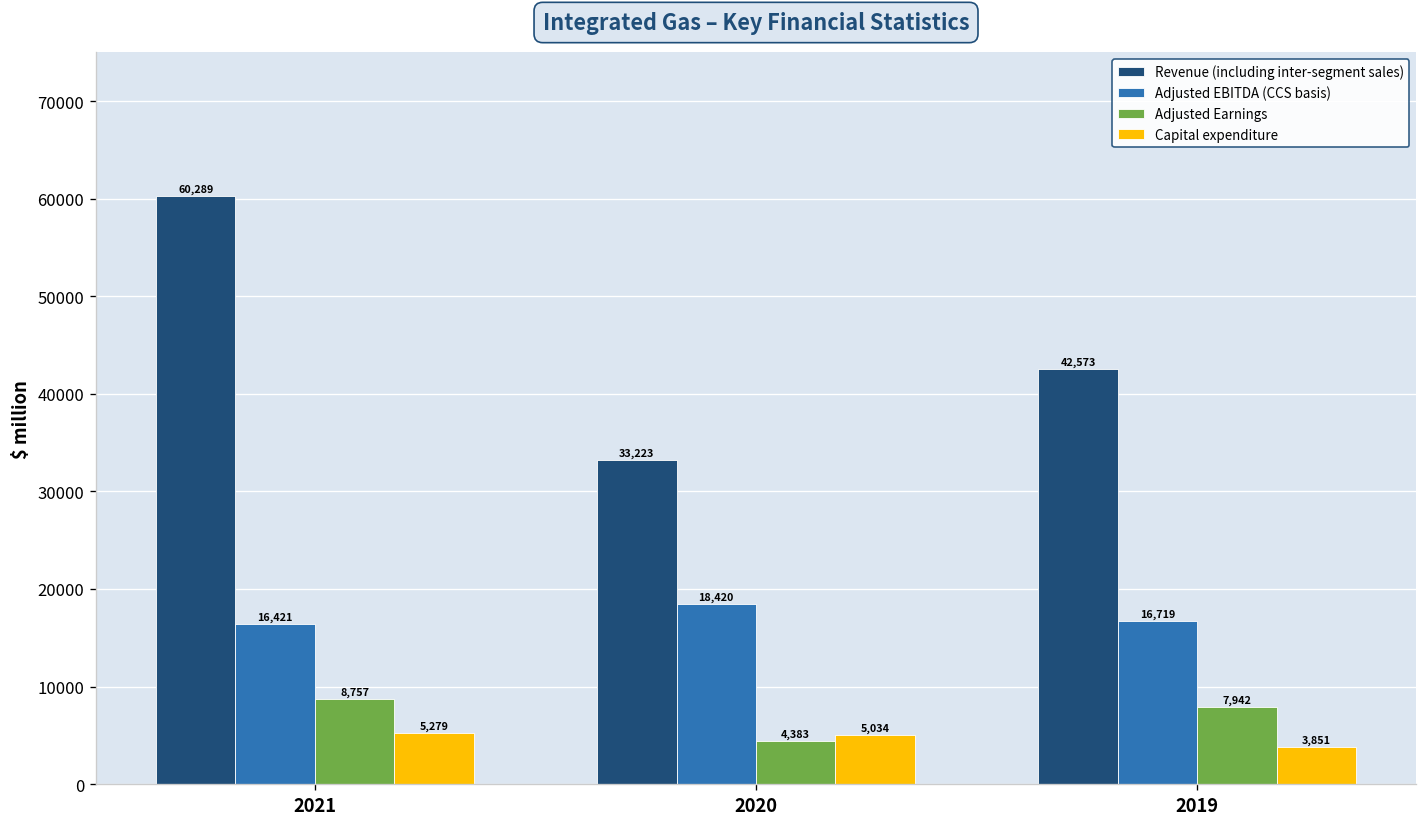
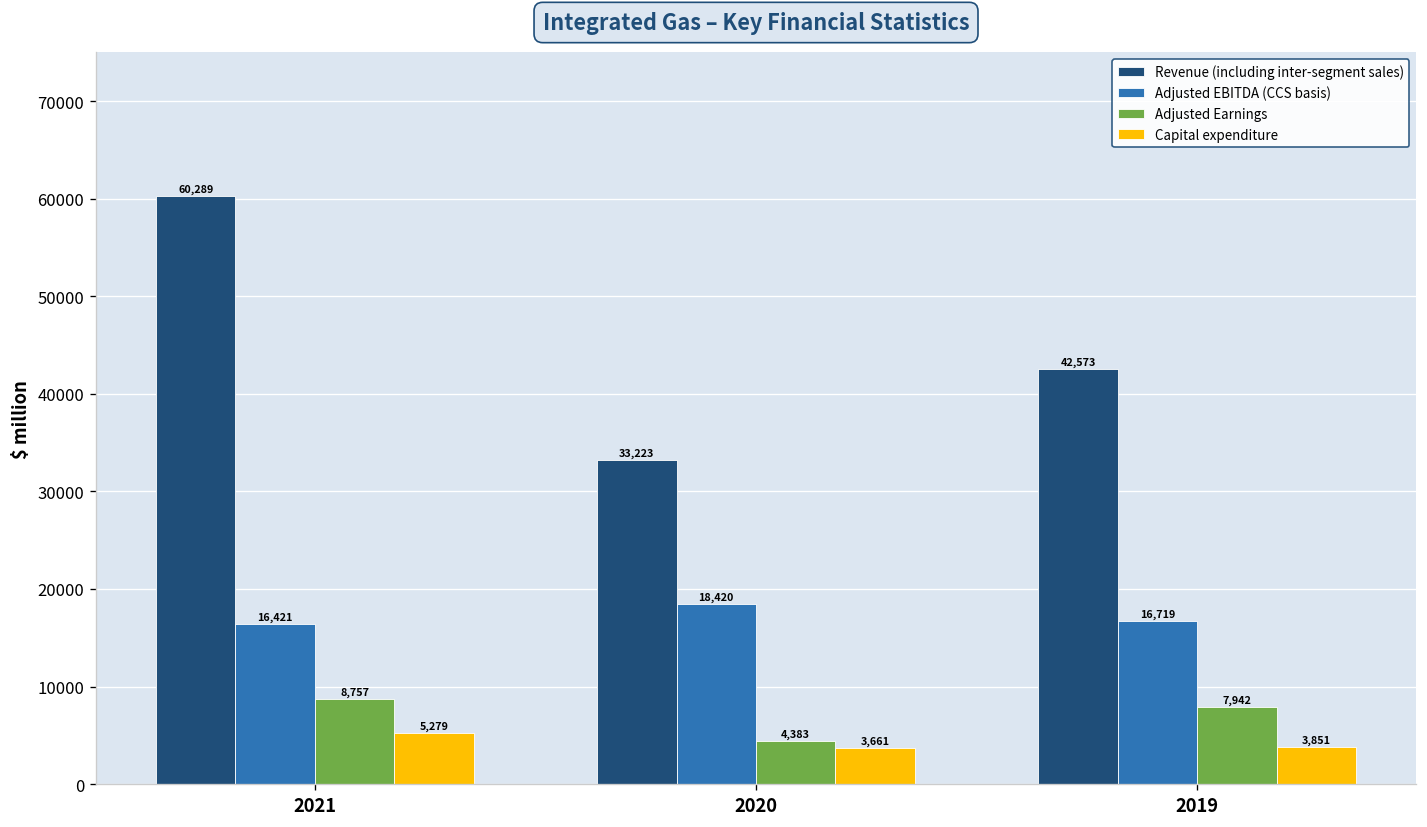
Capital expenditure, 2020: 5,034 -> 3,661
